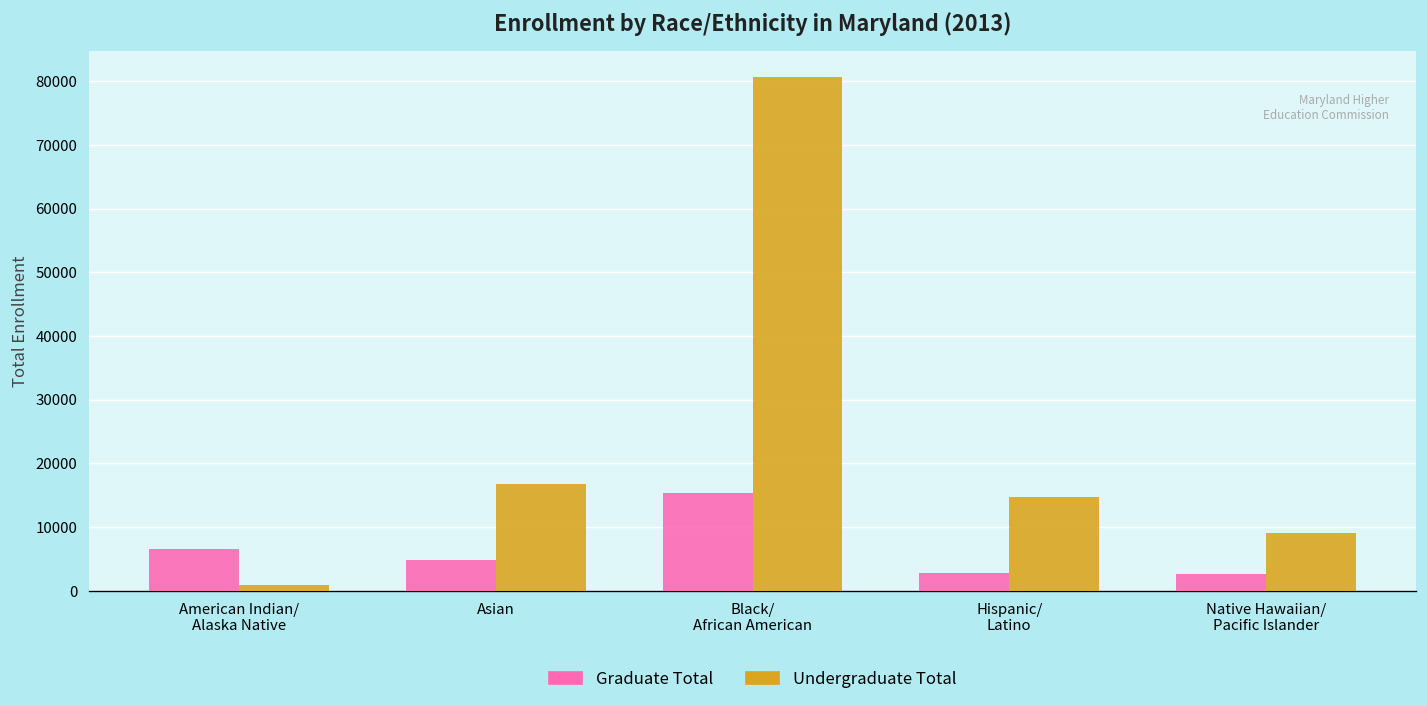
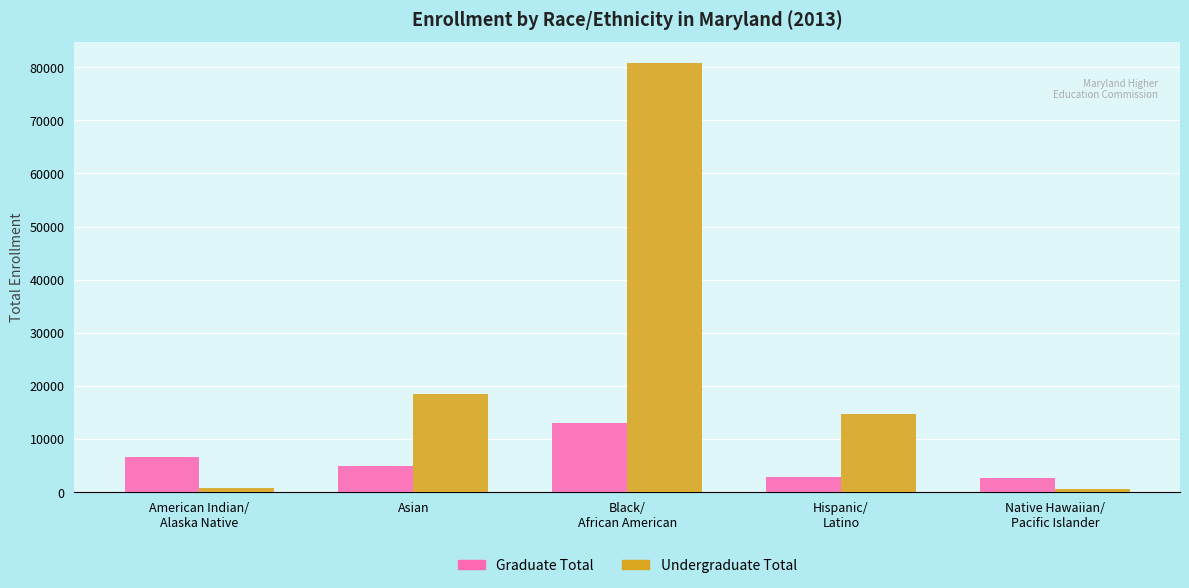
Undergraduate Total, Asian: 17000 -> 19000
Graduate Total, Black/ African American: 15000 -> 13000
Undergraduate Total, Native Hawaiian/ Pacific Islander: 9000 -> 1000
